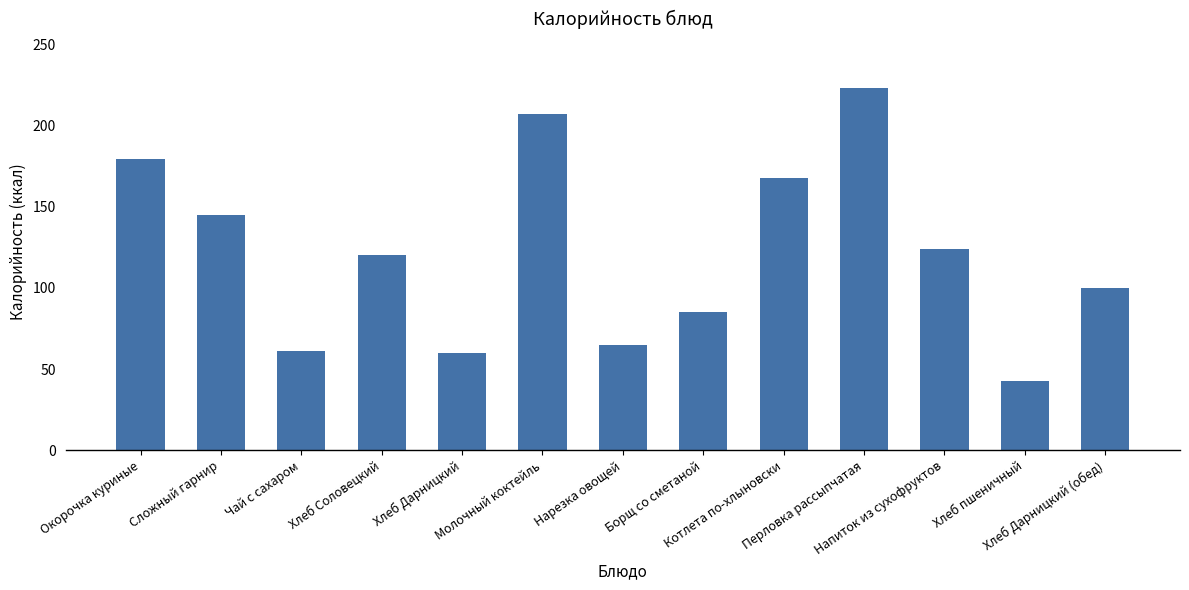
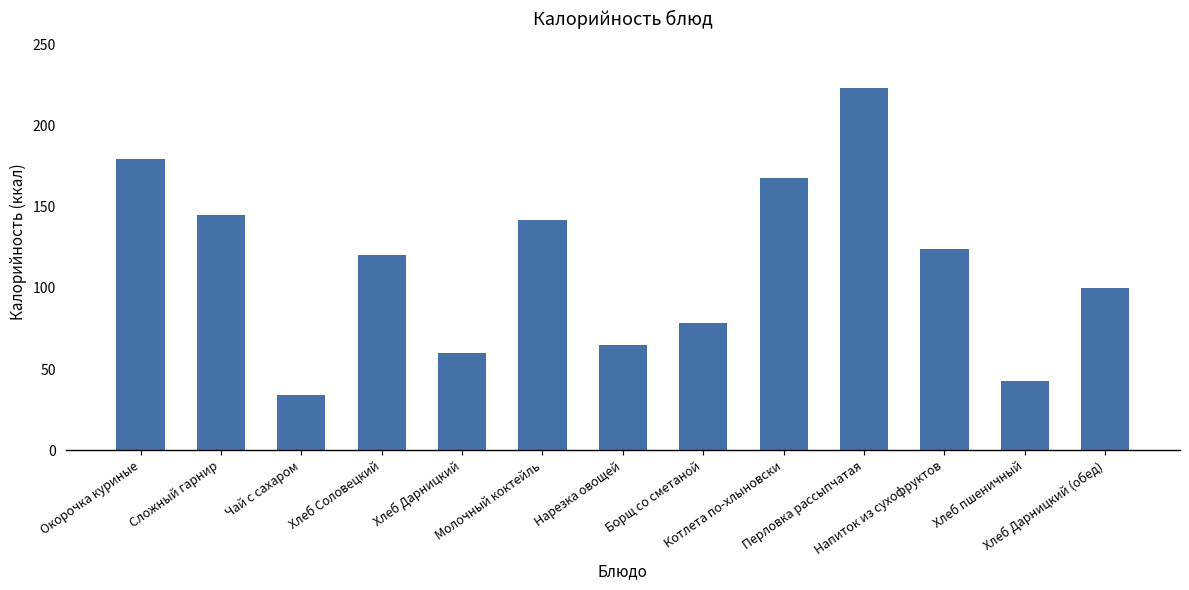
Чай с сахаром: 61 -> 34
Молочный коктейль: 207 -> 142
Борщ со сметаной: 85 -> 79
